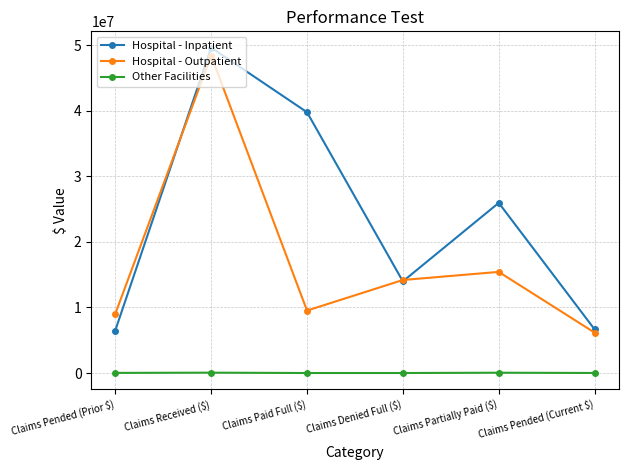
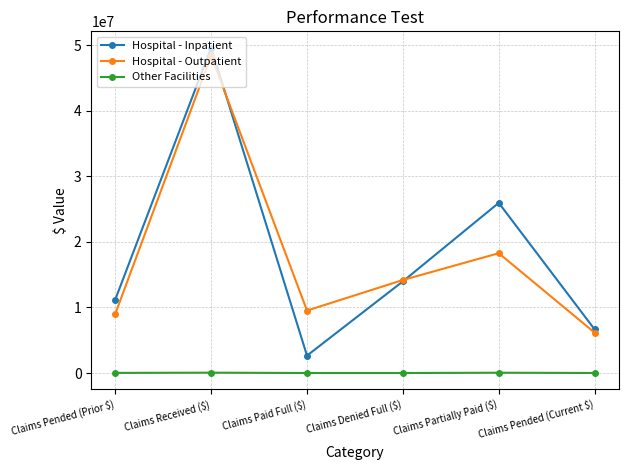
Hospital - Inpatient, Claims Pended (Prior $): 6000000 -> 11000000
Hospital - Inpatient, Claims Paid Full ($): 40000000 -> 3000000
Hospital - Outpatient, Claims Partially Paid ($): 15000000 -> 18000000
